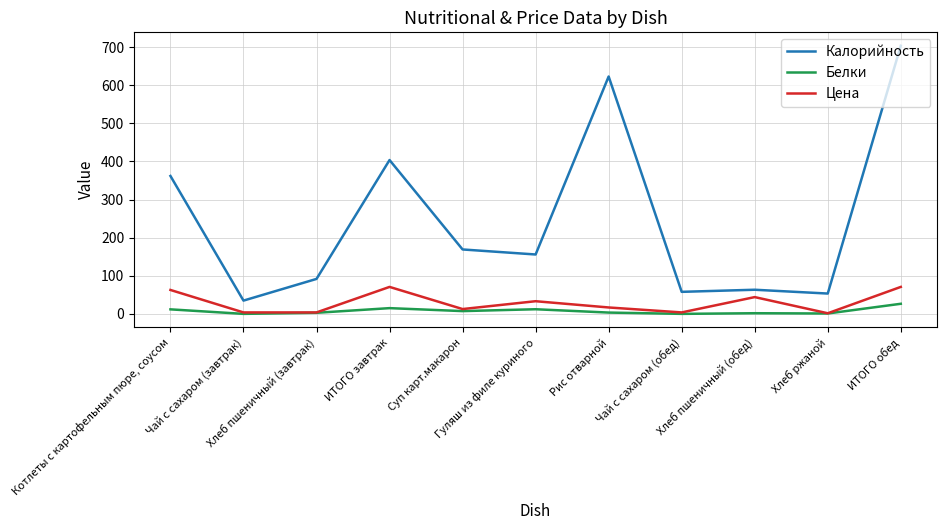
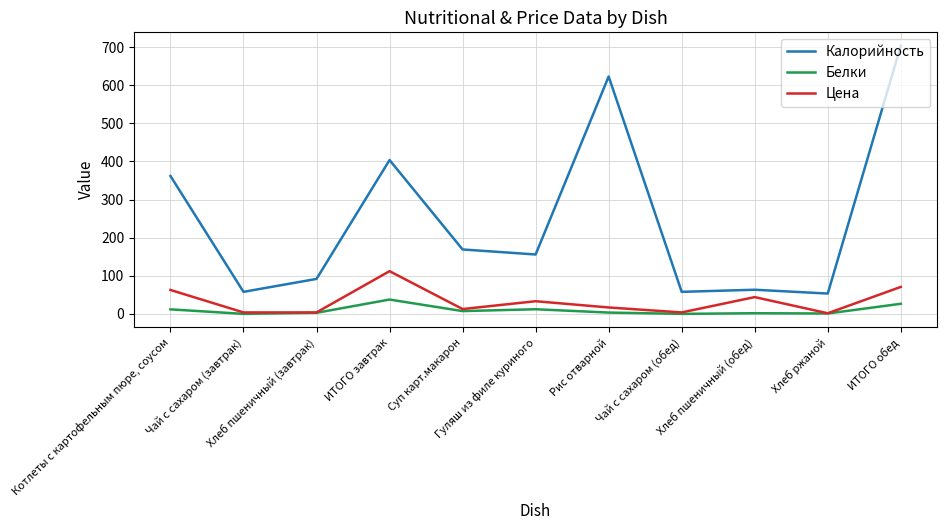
Калорийность, Чай с сахаром (завтрак): 40 -> 60
Белки, ИТОГО завтрак: 20 -> 40
Цена, ИТОГО завтрак: 70 -> 110
